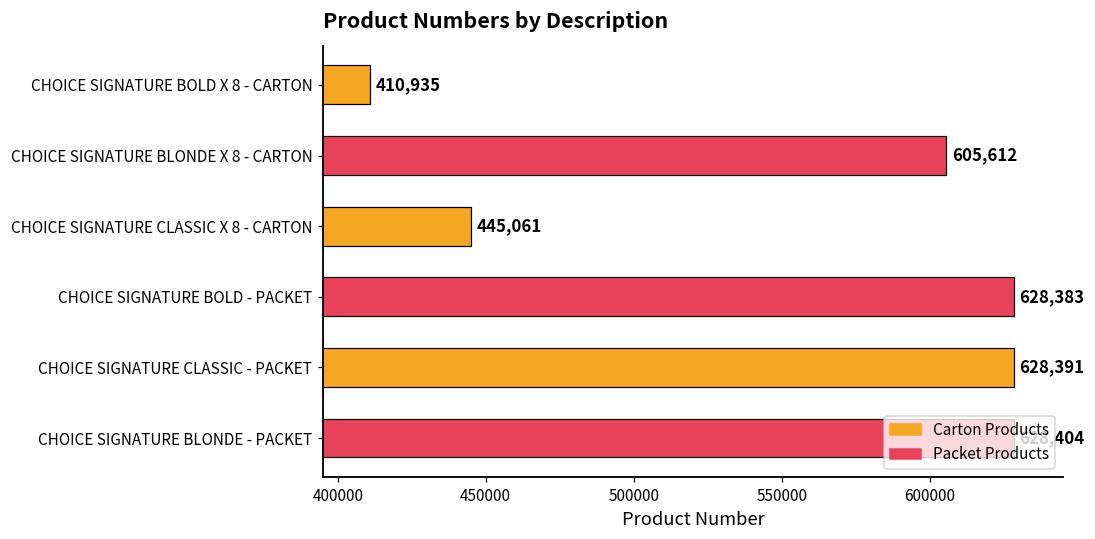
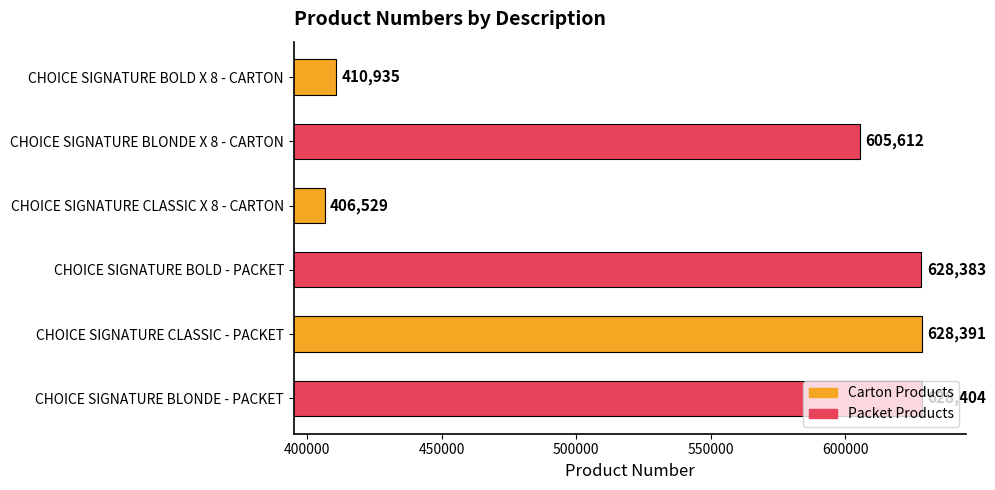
CHOICE SIGNATURE CLASSIC X 8 - CARTON: 445,061 -> 406,529
